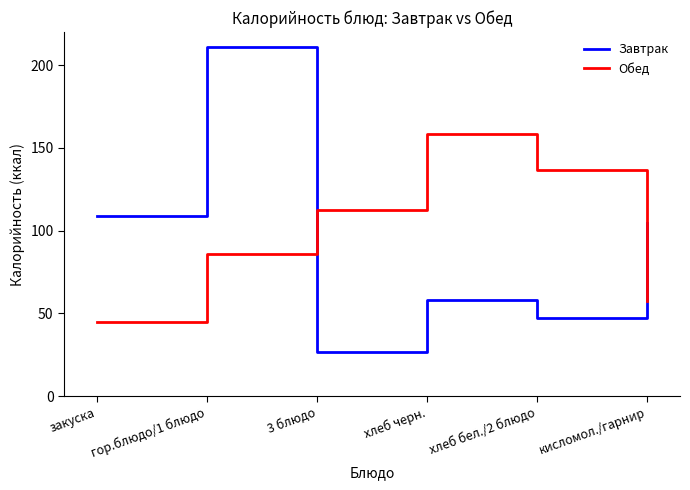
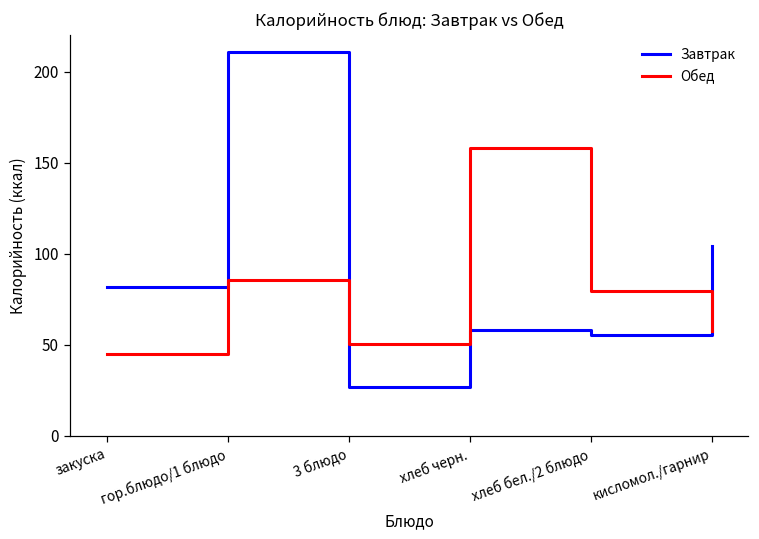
Завтрак, закуска: 109 -> 82
Обед, 3 блюдо: 112 -> 50
Завтрак, хлеб бел./2 блюдо: 47 -> 55
Обед, хлеб бел./2 блюдо: 136 -> 79
